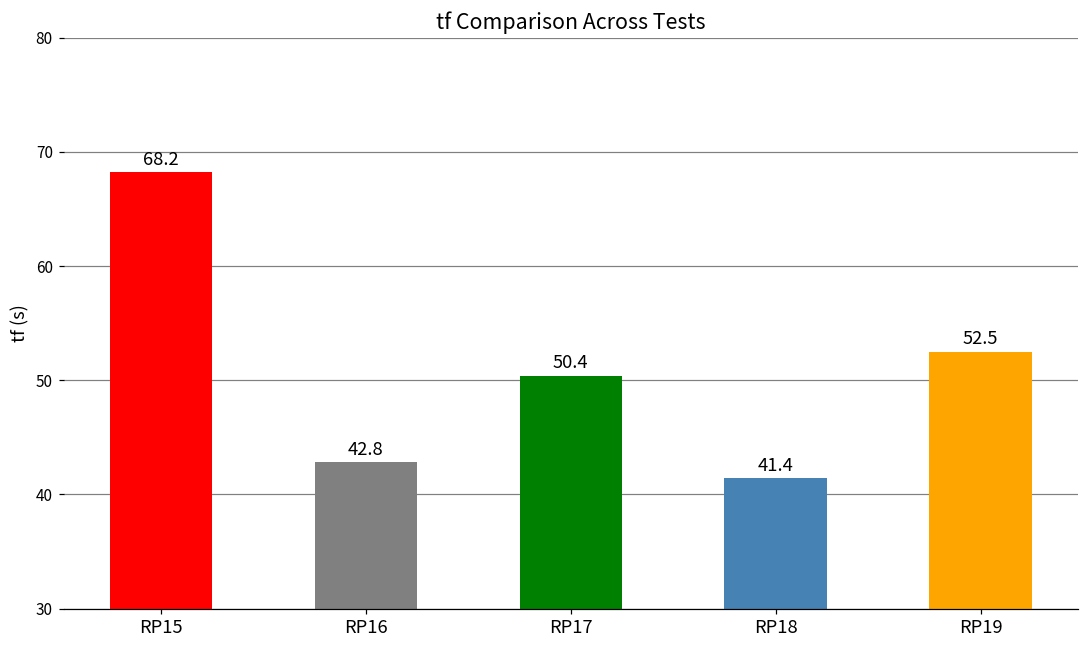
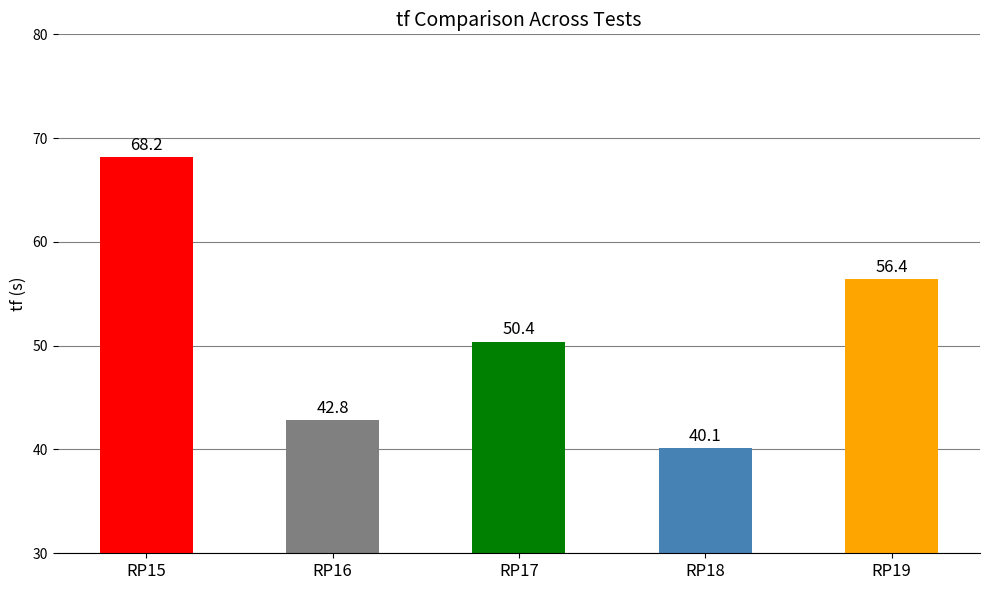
RP18: 41.4 -> 40.1
RP19: 52.5 -> 56.4
